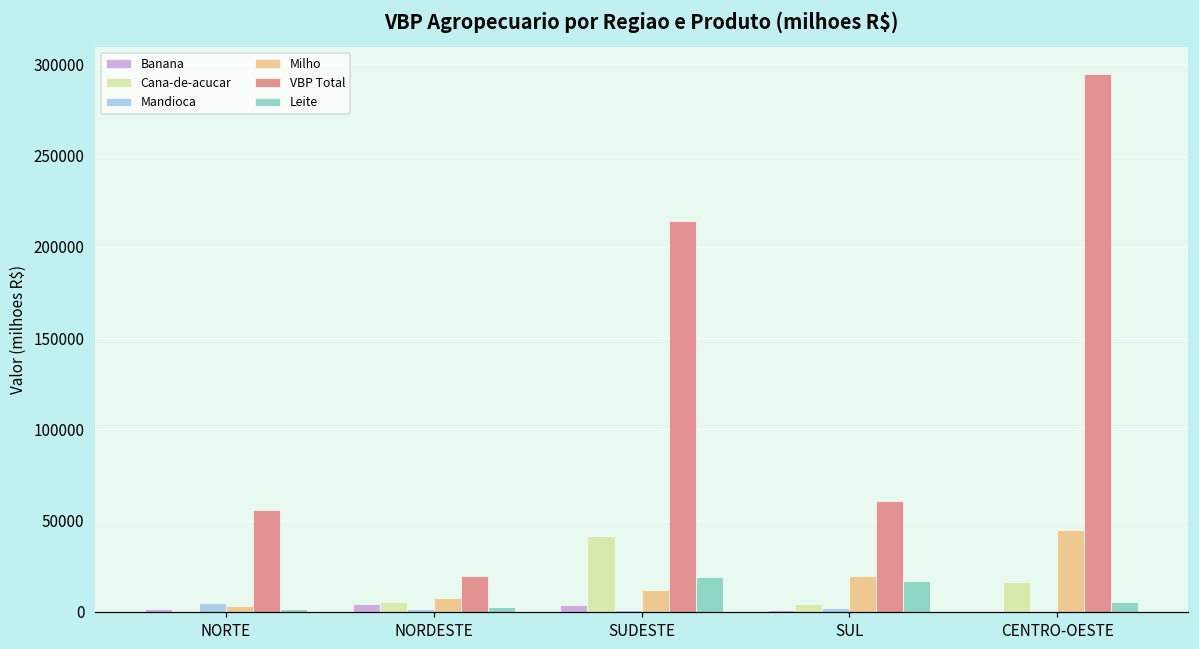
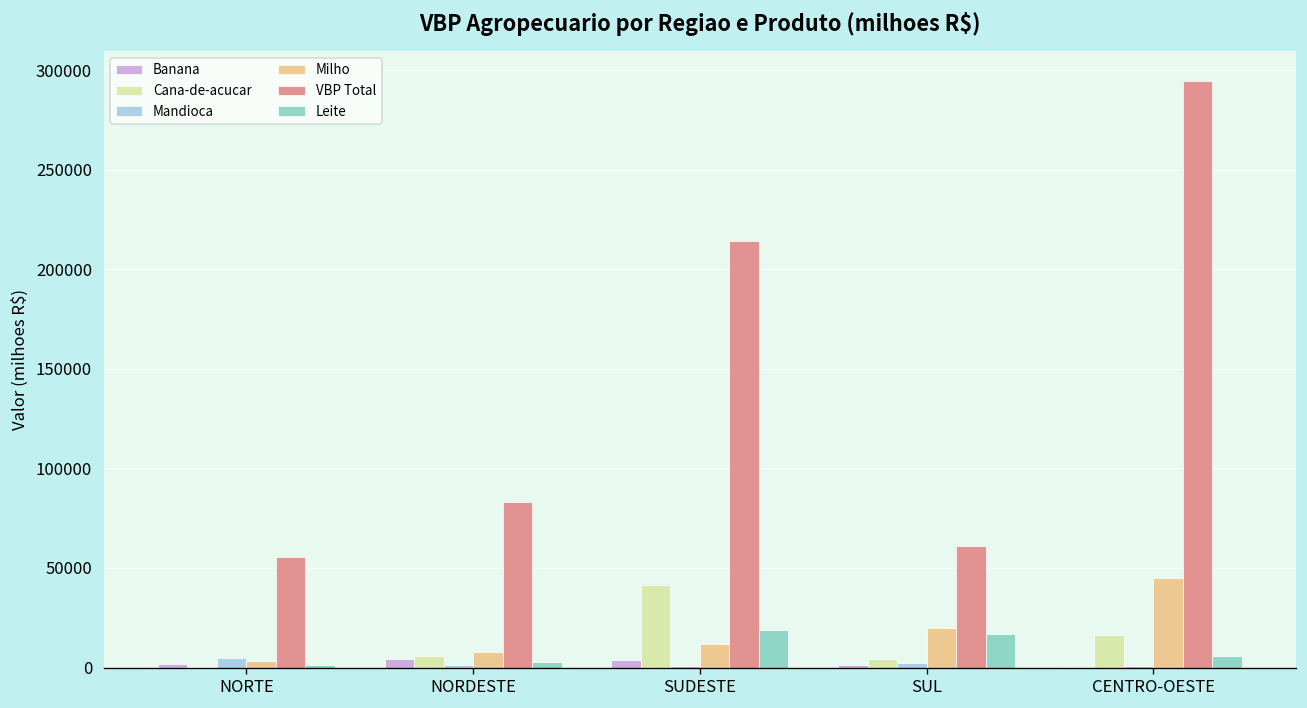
VBP Total, NORDESTE: 20000 -> 83000
